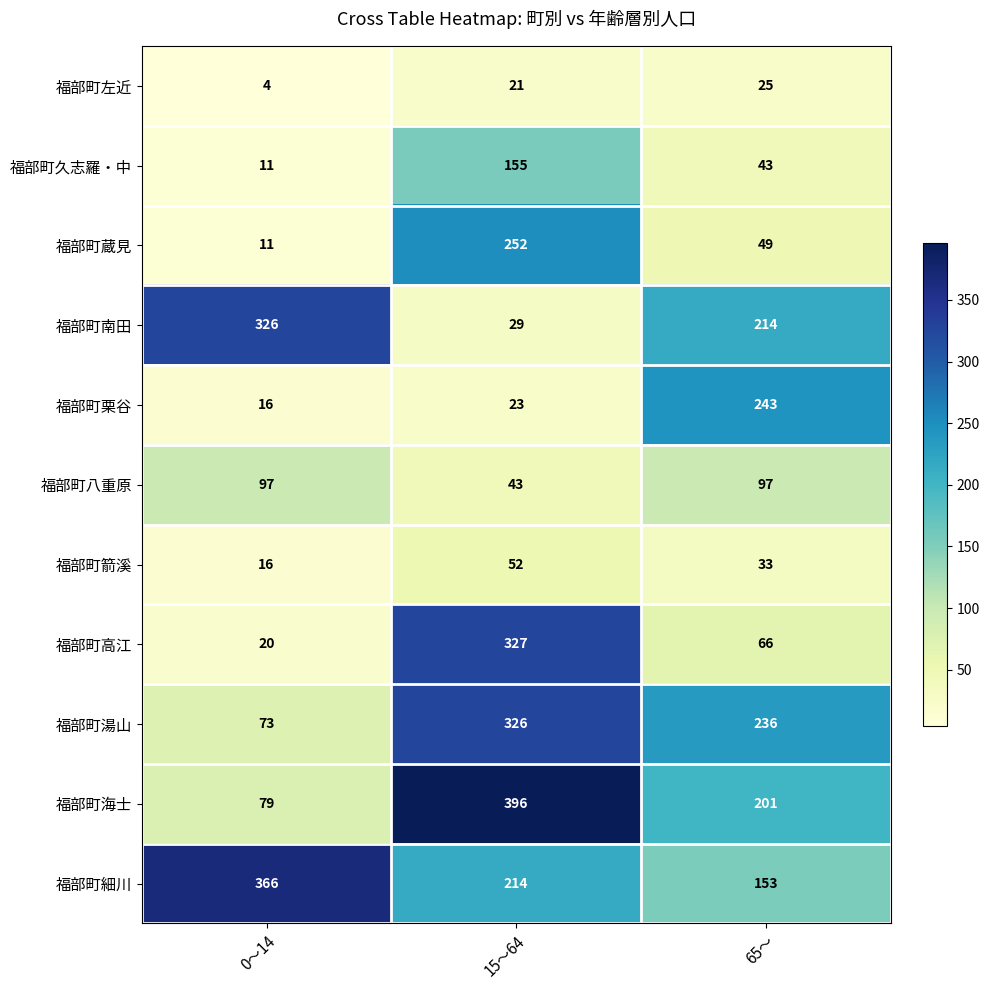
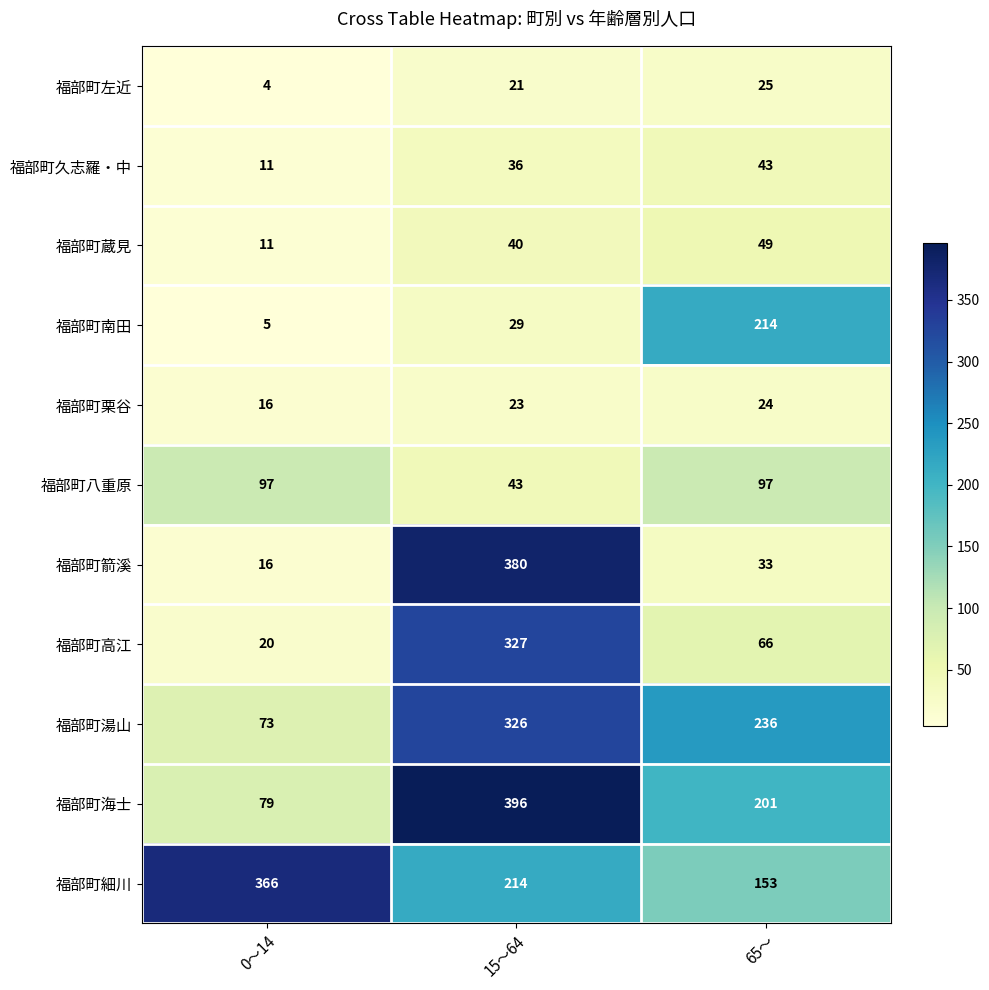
福部町久志羅・中, 15～64: 155 -> 36
福部町蔵見, 15～64: 252 -> 40
福部町南田, 0～14: 326 -> 5
福部町栗谷, 65～: 243 -> 24
福部町箭溪, 15～64: 52 -> 380
